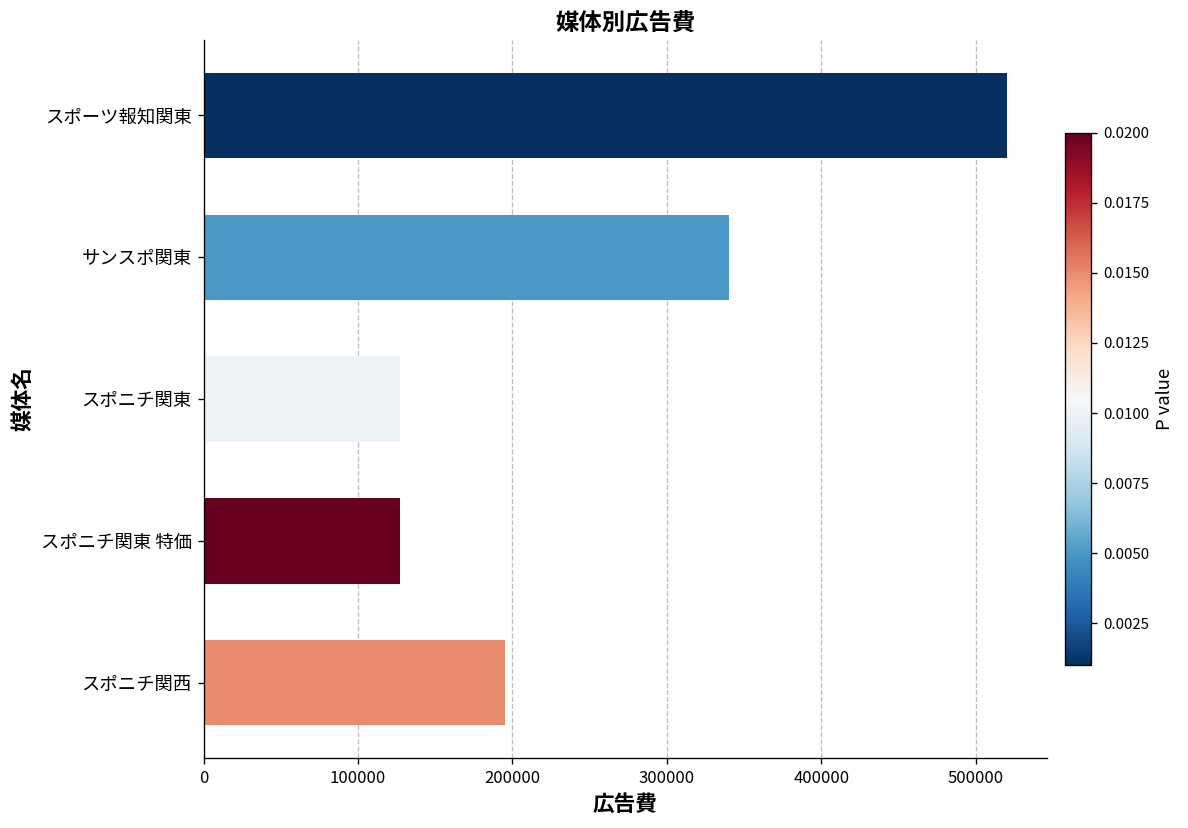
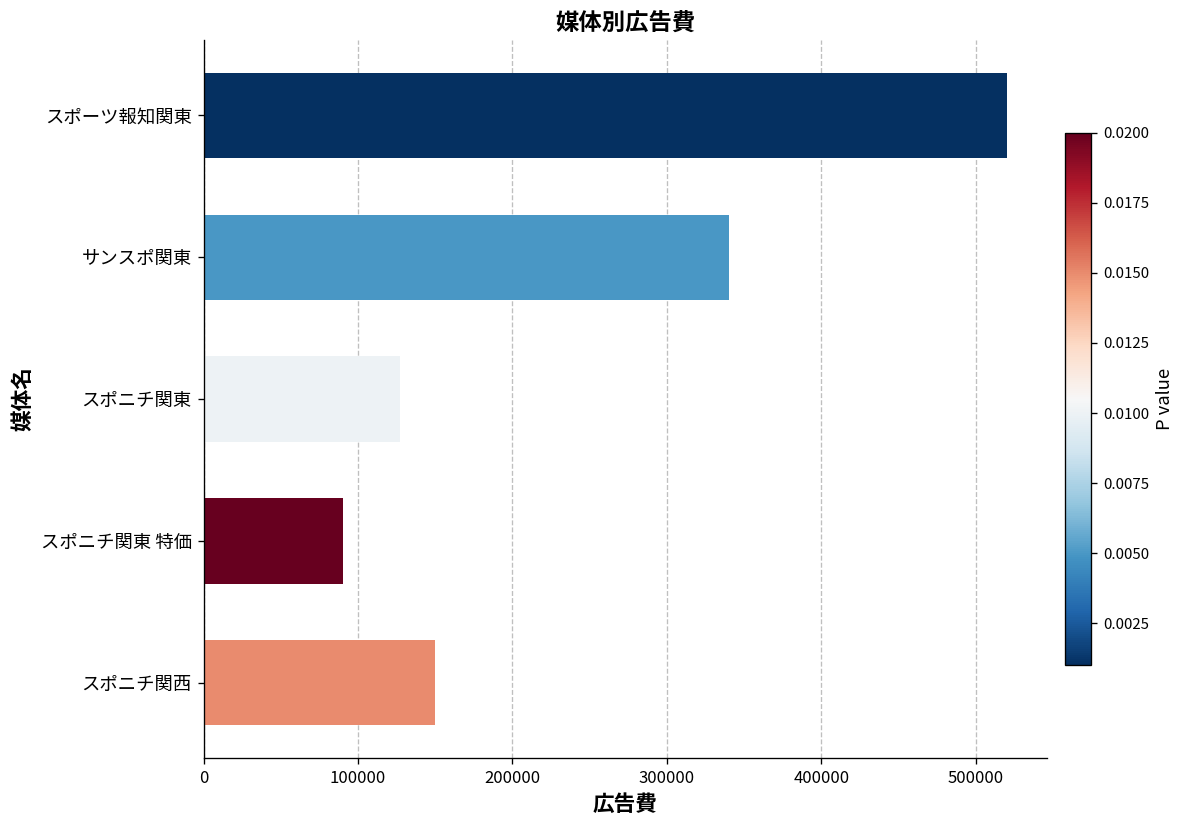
スポニチ関東 特価: 127000 -> 90000
スポニチ関西: 195000 -> 150000
